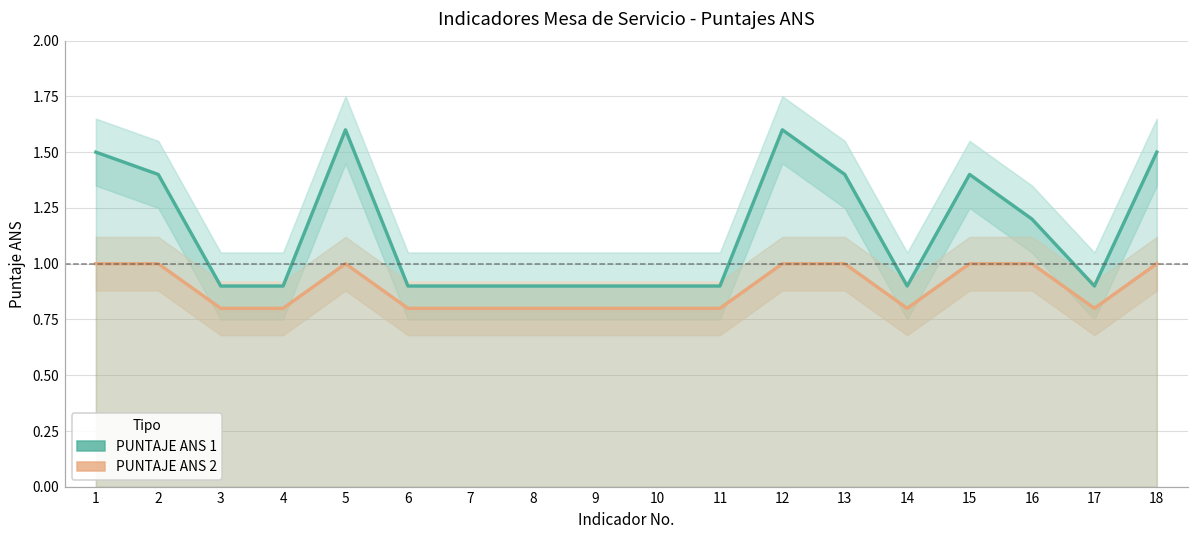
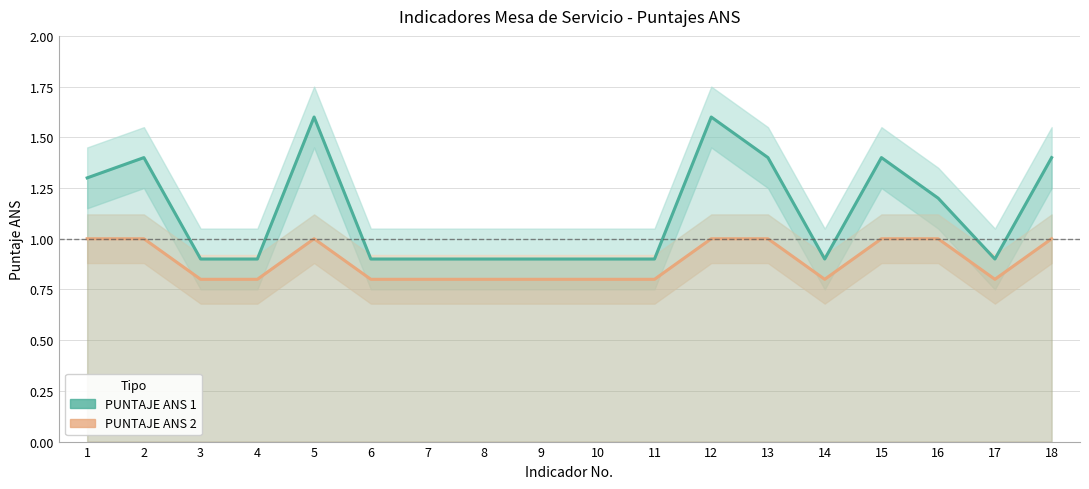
PUNTAJE ANS 1, 1: 1.5 -> 1.3
PUNTAJE ANS 1, 18: 1.5 -> 1.4
